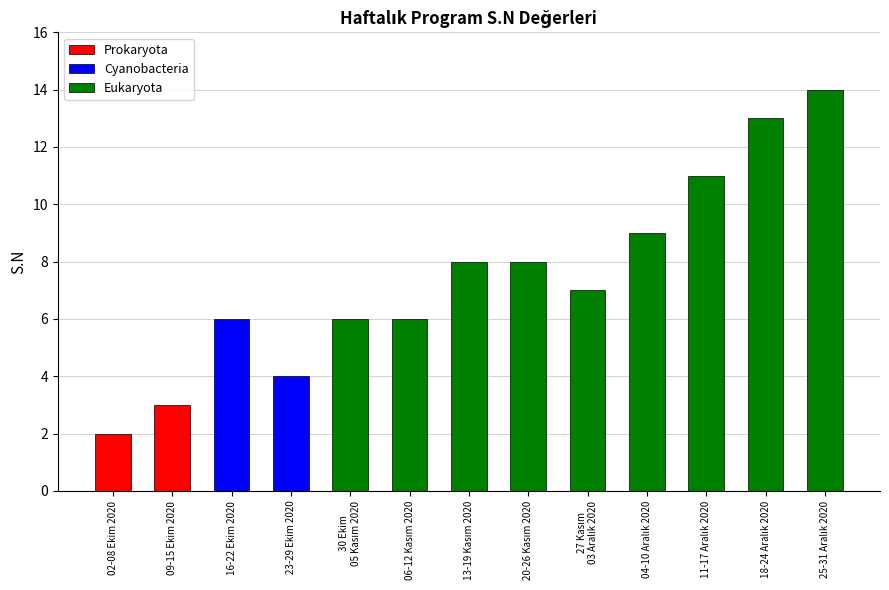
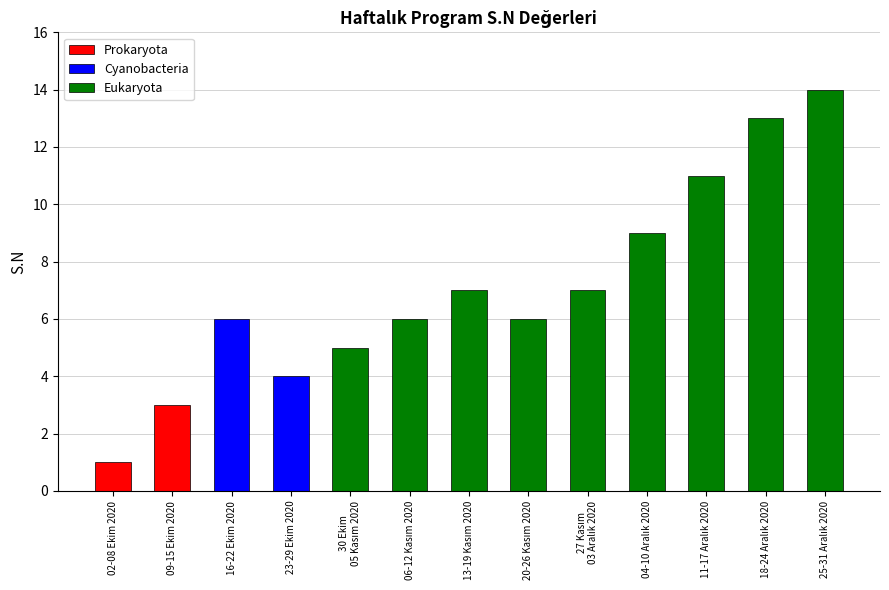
02-08 Ekim 2020: 2 -> 1
30 Ekim 05 Kasım 2020: 6 -> 5
13-19 Kasım 2020: 8 -> 7
20-26 Kasım 2020: 8 -> 6
